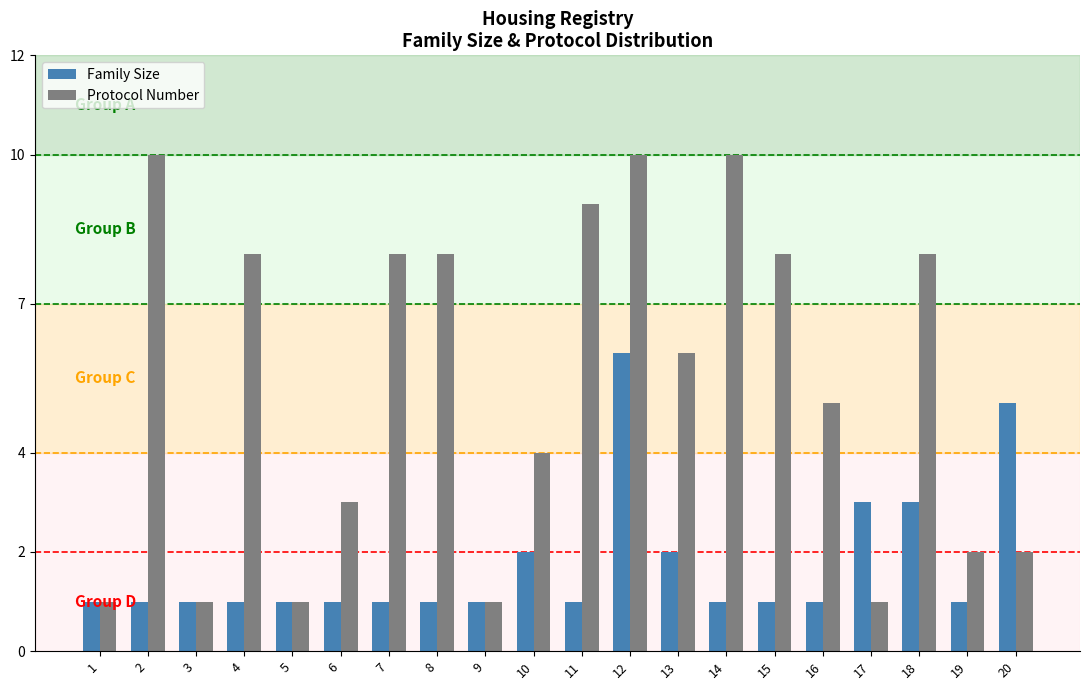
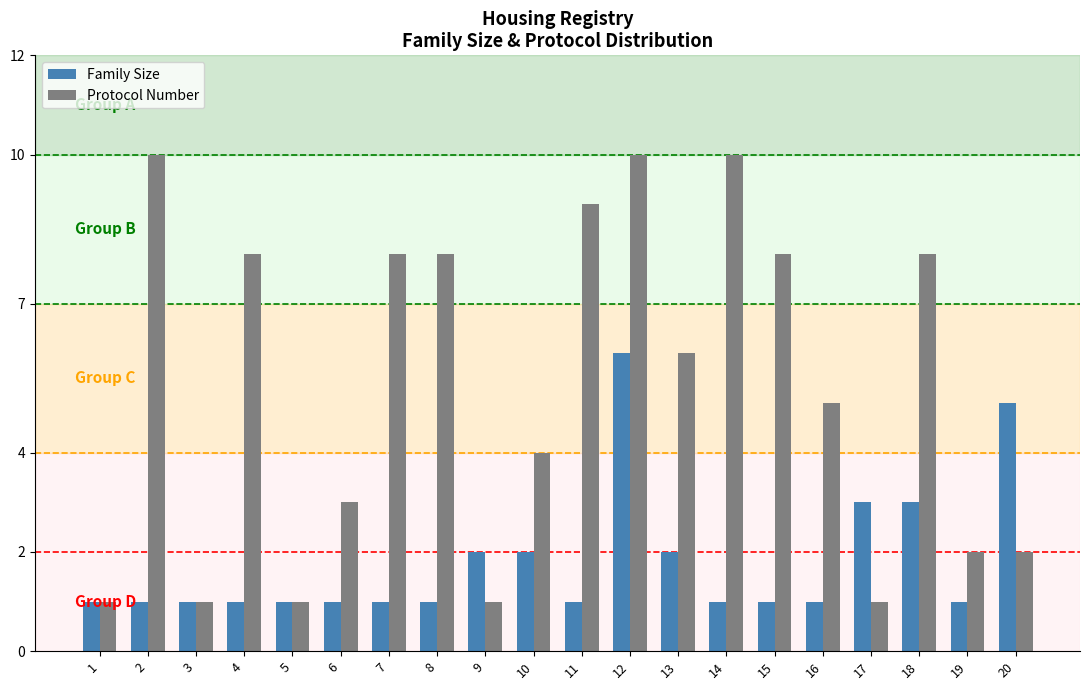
Family Size, 9: 1 -> 2
